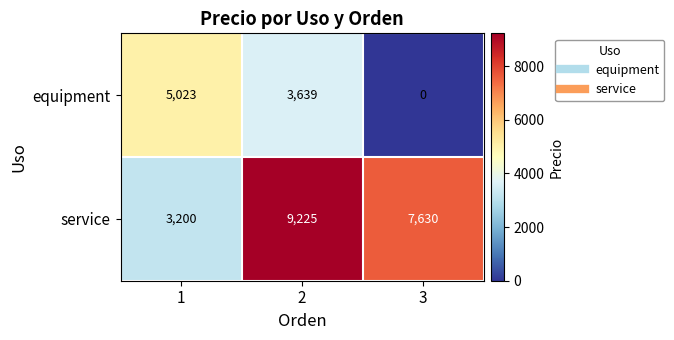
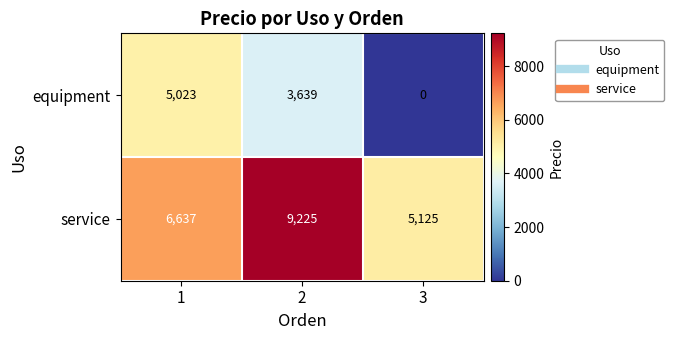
service, 1: 3,200 -> 6,637
service, 3: 7,630 -> 5,125
